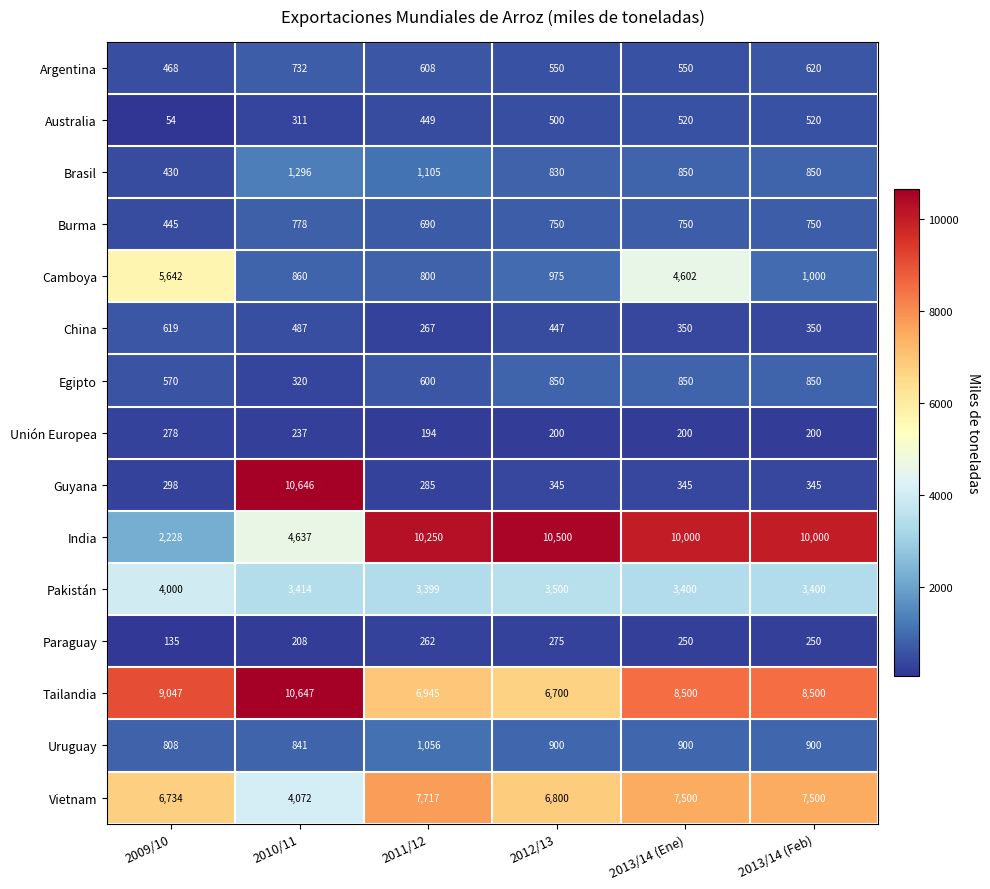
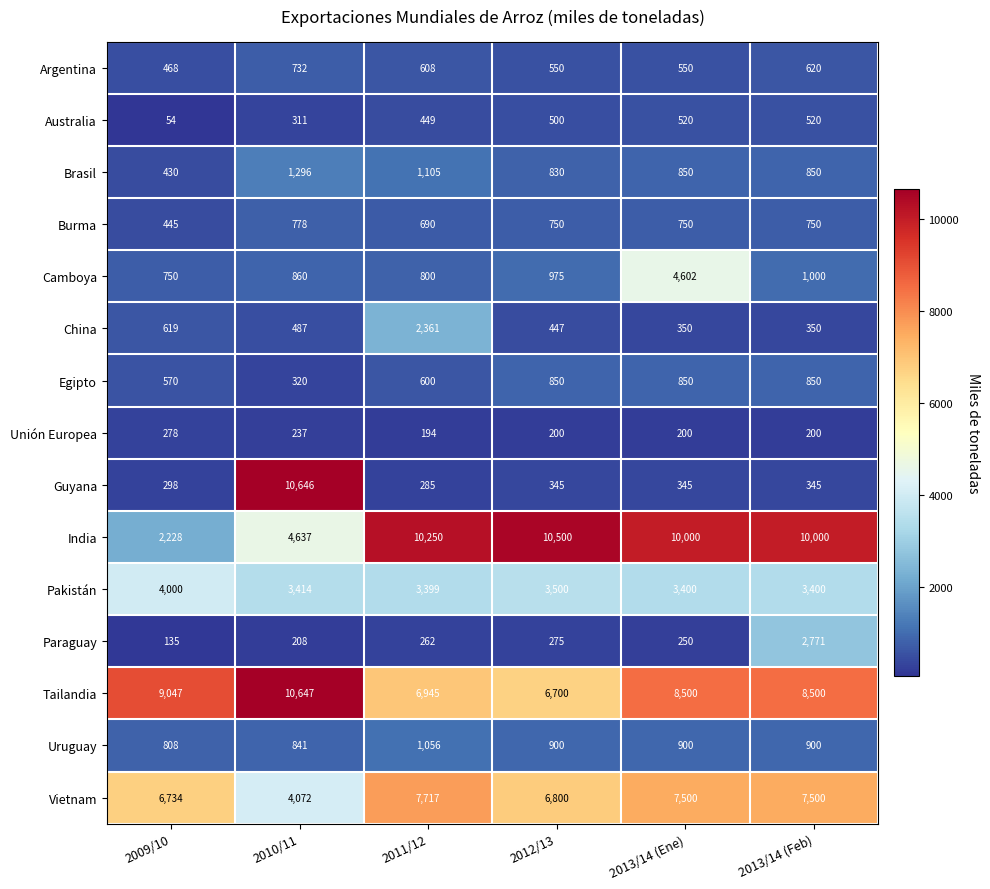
Camboya, 2009/10: 5,642 -> 750
China, 2011/12: 267 -> 2,361
Paraguay, 2013/14 (Feb): 250 -> 2,771
